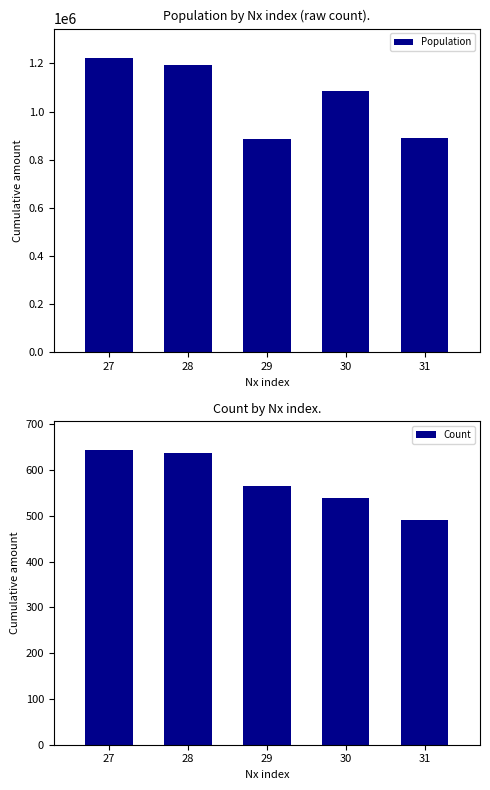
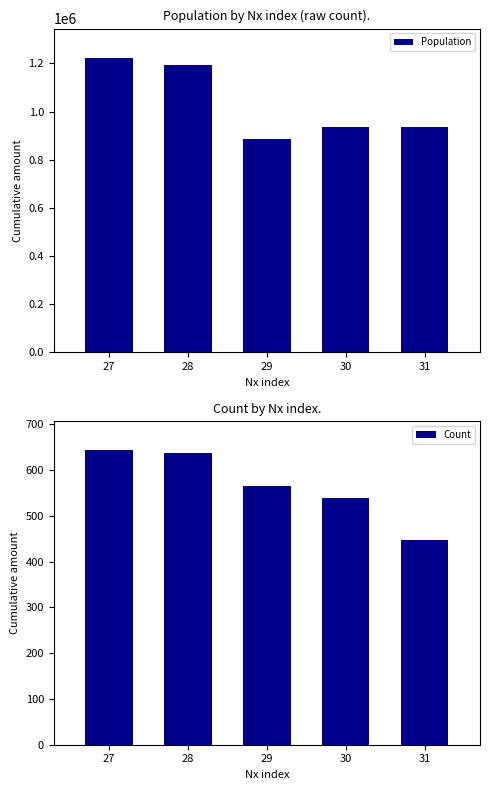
Population by Nx index (raw count)., 30: 1090000 -> 940000
Population by Nx index (raw count)., 31: 890000 -> 940000
Count by Nx index., 31: 490 -> 450
